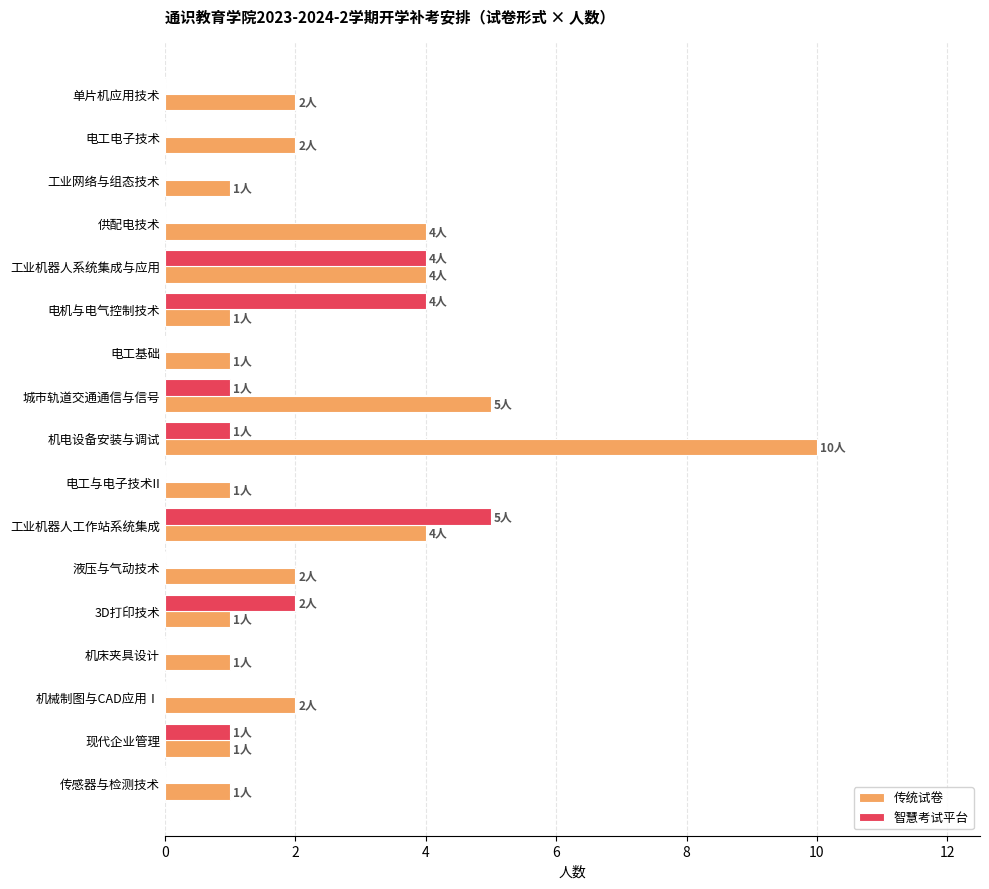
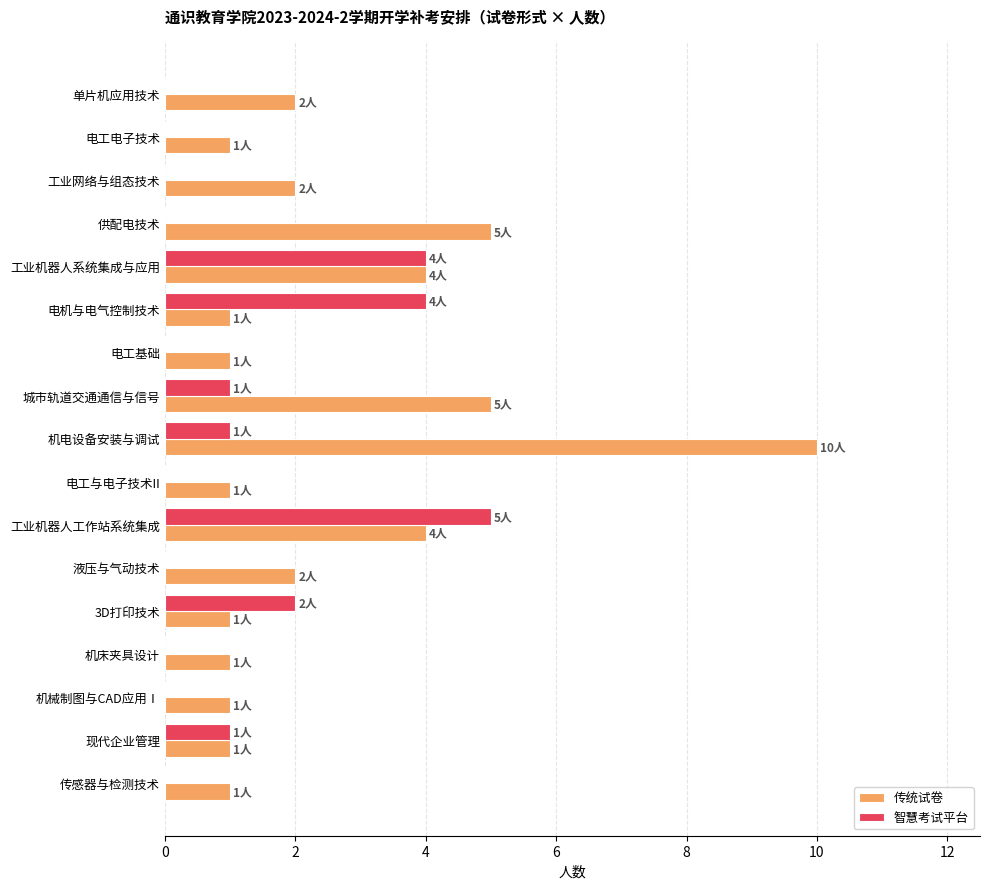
传统试卷, 电工电子技术: 2人 -> 1人
传统试卷, 工业网络与组态技术: 1人 -> 2人
传统试卷, 供配电技术: 4人 -> 5人
传统试卷, 机械制图与CAD应用Ⅰ: 2人 -> 1人
